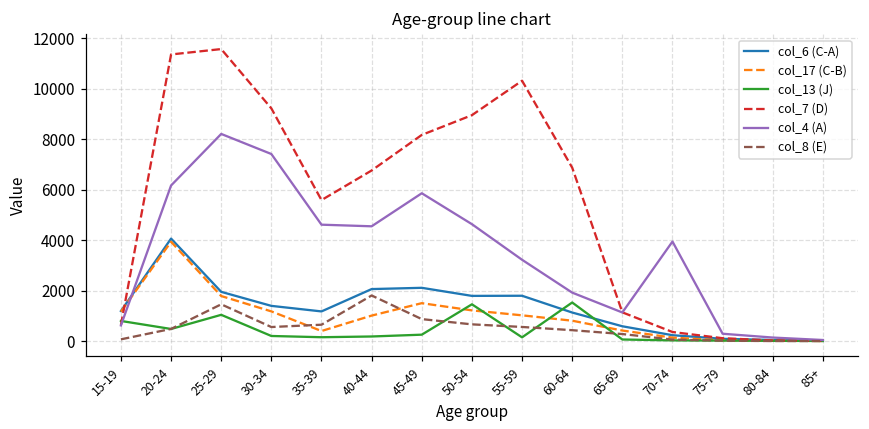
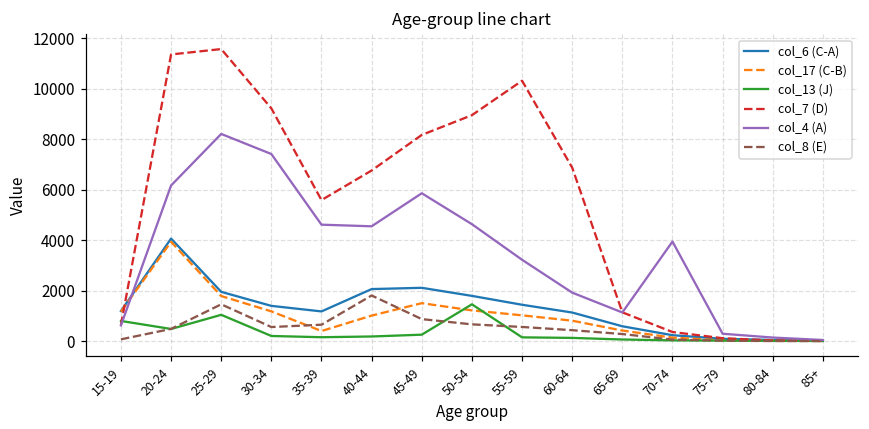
col_6 (C-A), 55-59: 1800 -> 1400
col_13 (J), 60-64: 1500 -> 100
